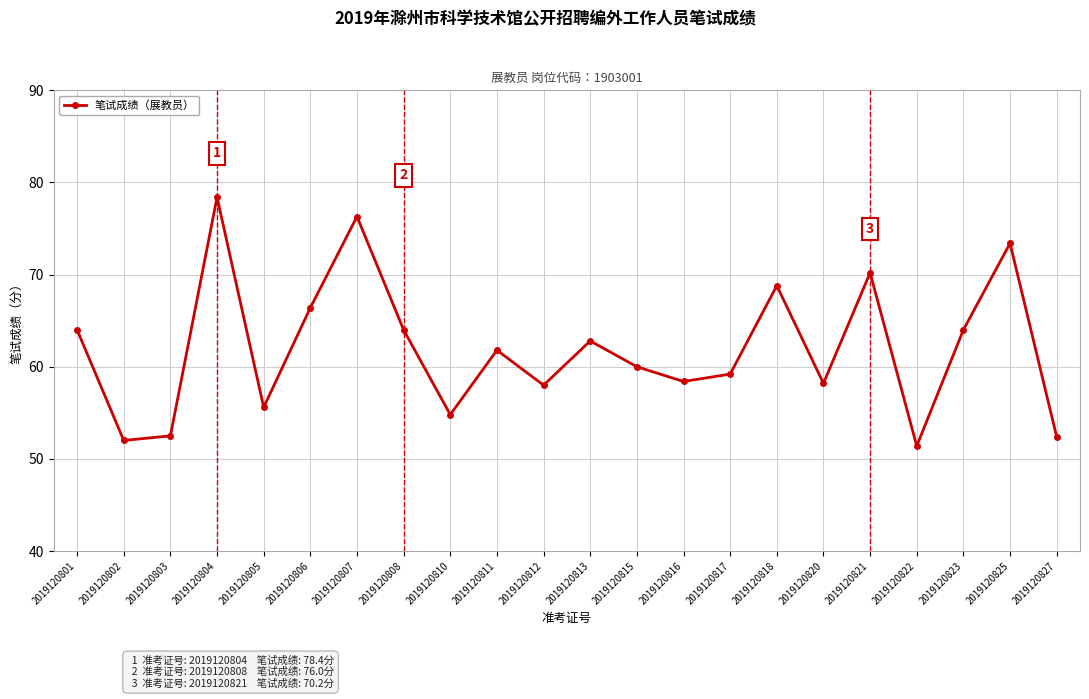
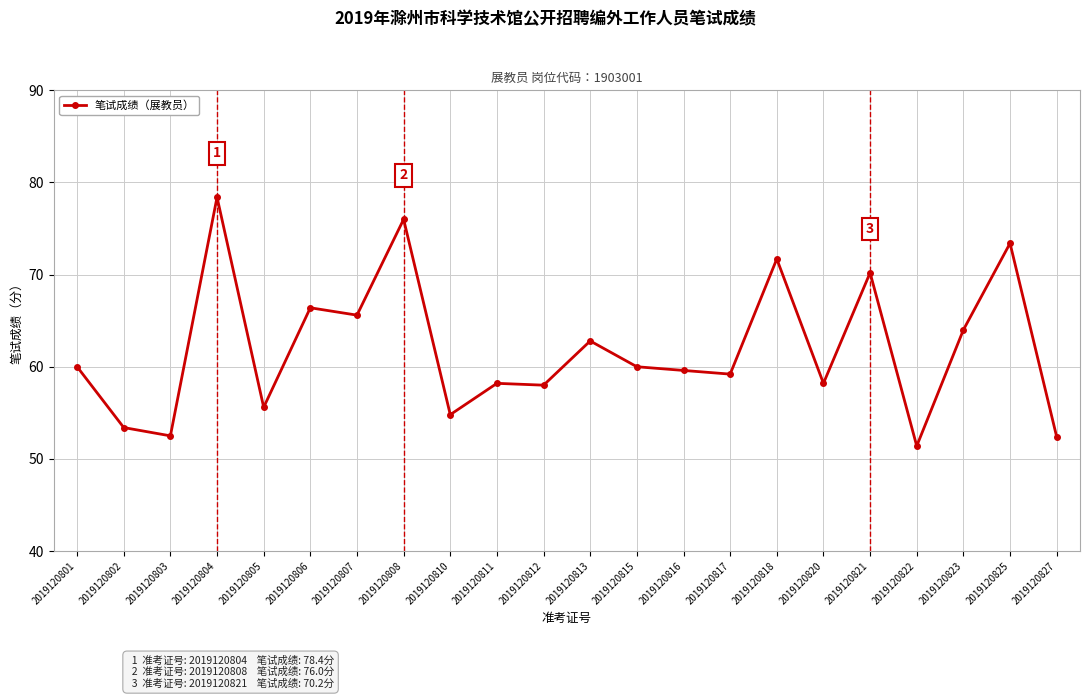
2019120801: 64 -> 60
2019120802: 52 -> 53
2019120807: 76 -> 66
2019120808: 64 -> 76
2019120811: 62 -> 58
2019120816: 58 -> 60
2019120818: 69 -> 72
